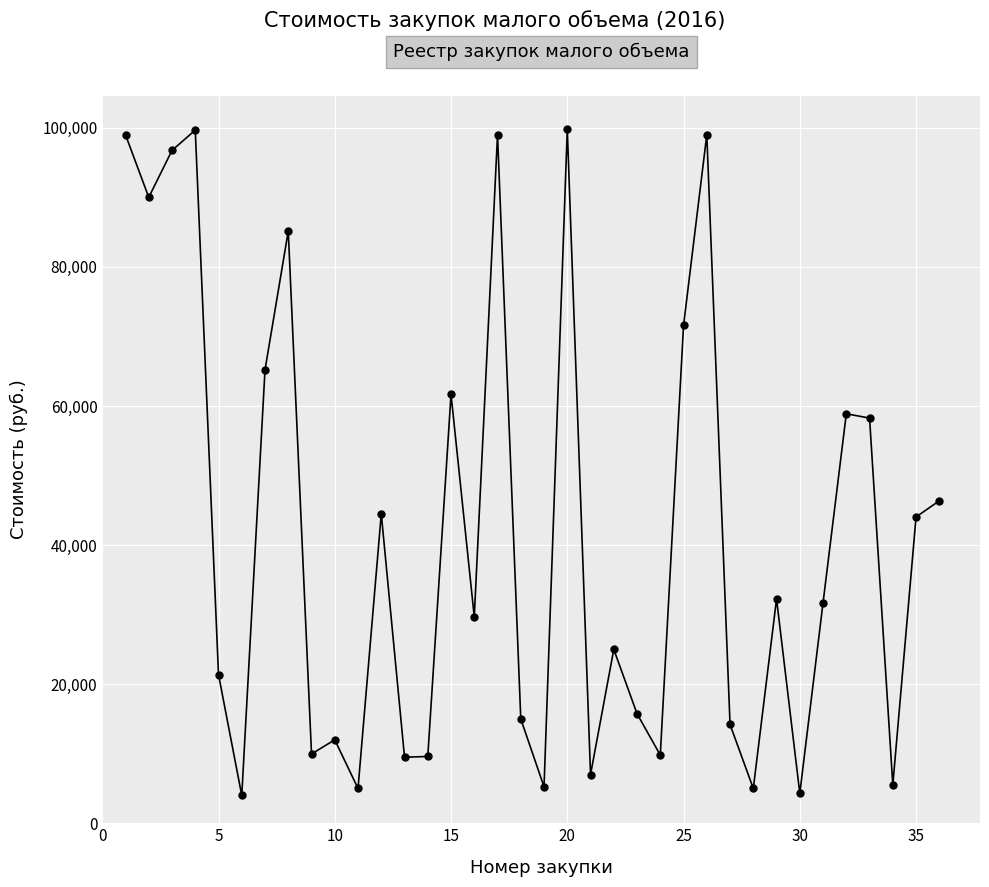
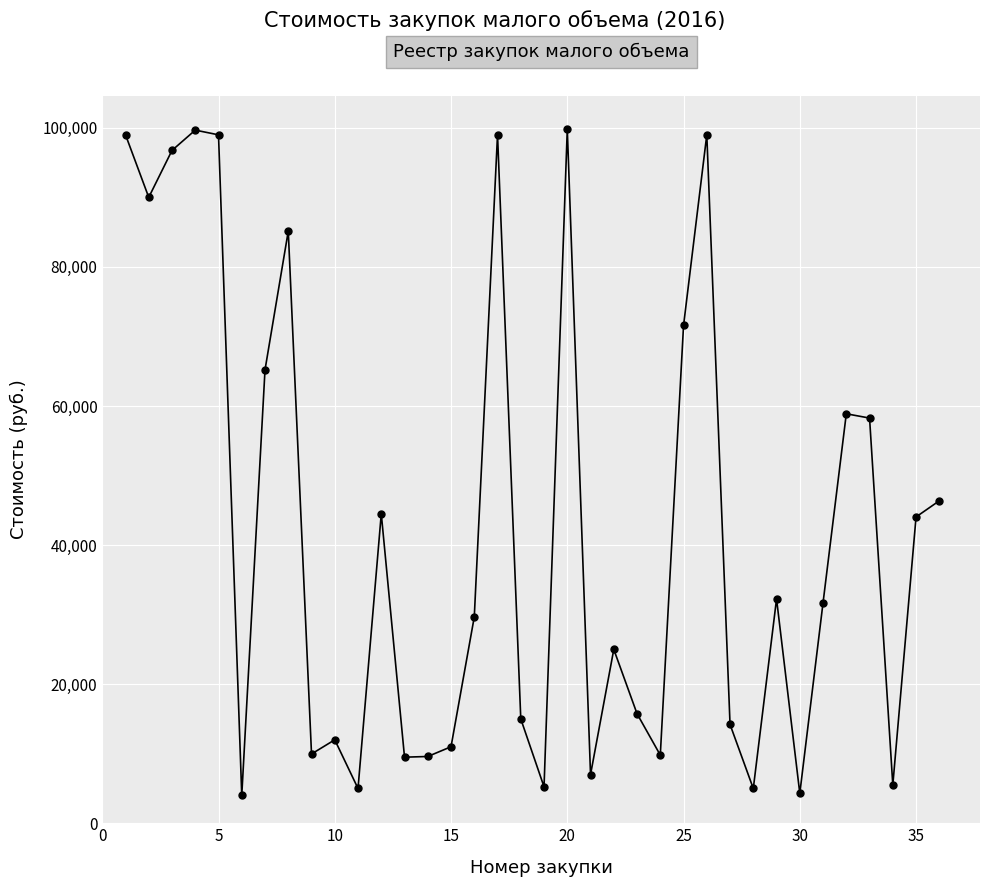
5: 21,000 -> 99,000
15: 62,000 -> 11,000
